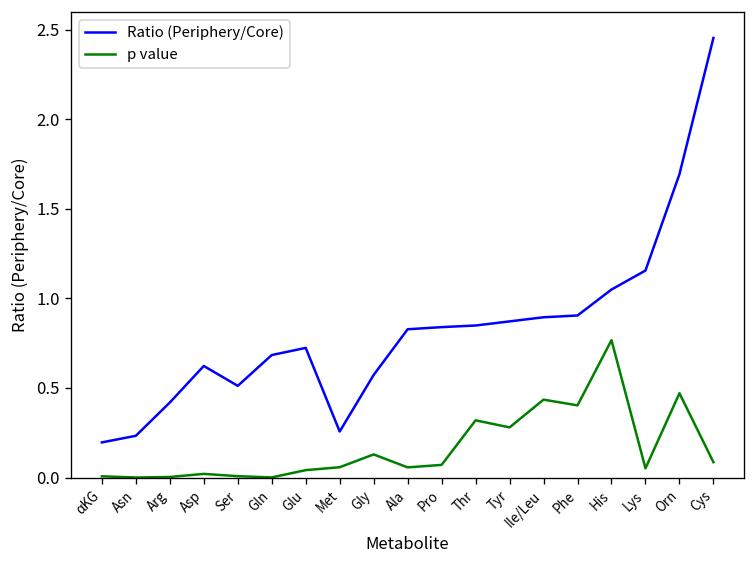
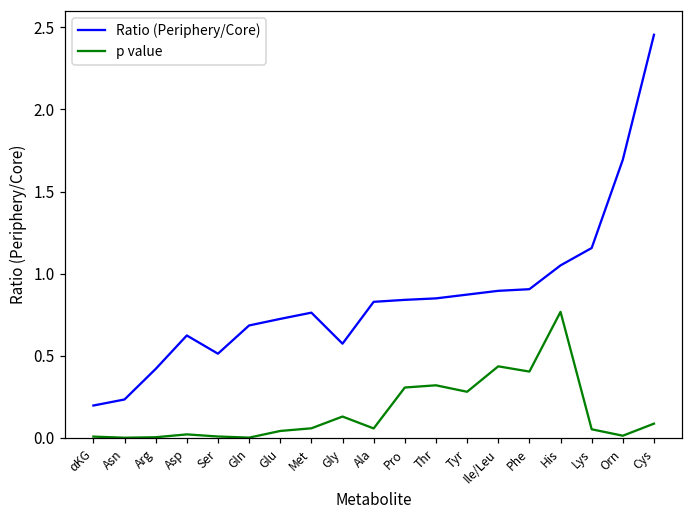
Ratio (Periphery/Core), Met: 0.26 -> 0.76
p value, Pro: 0.07 -> 0.31
p value, Orn: 0.47 -> 0.01
